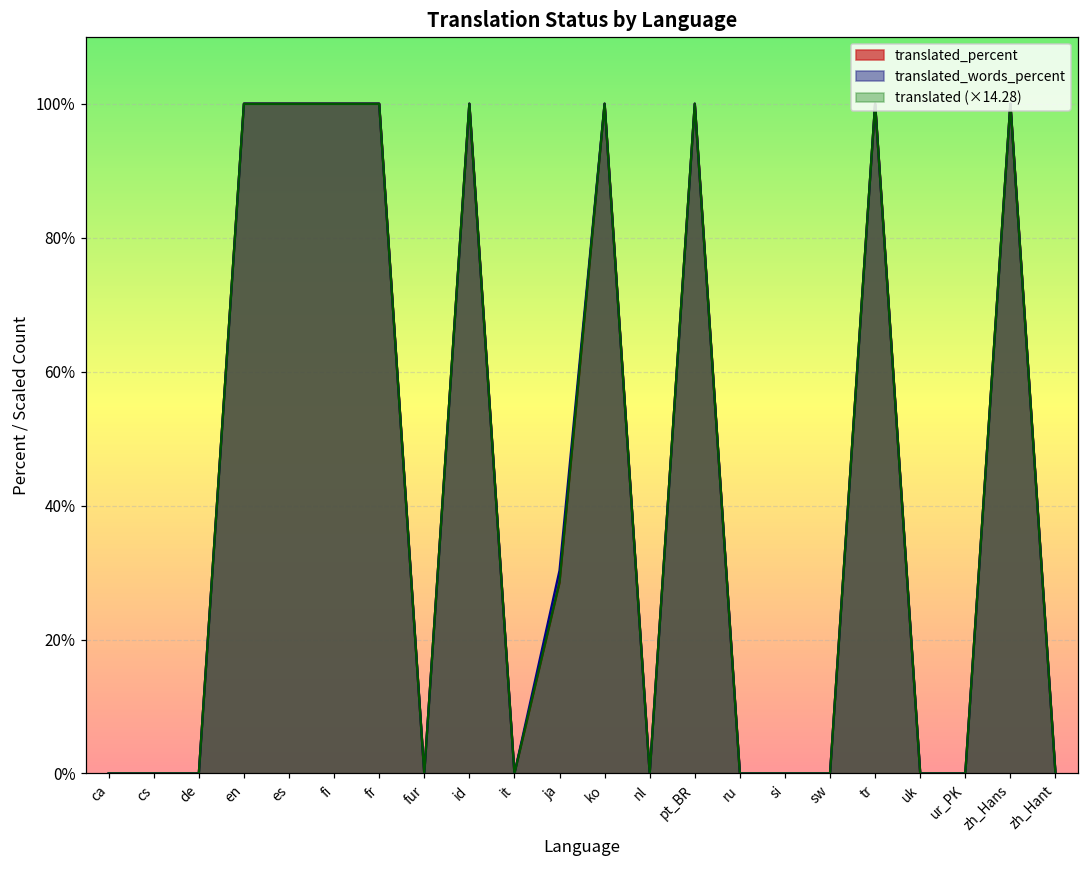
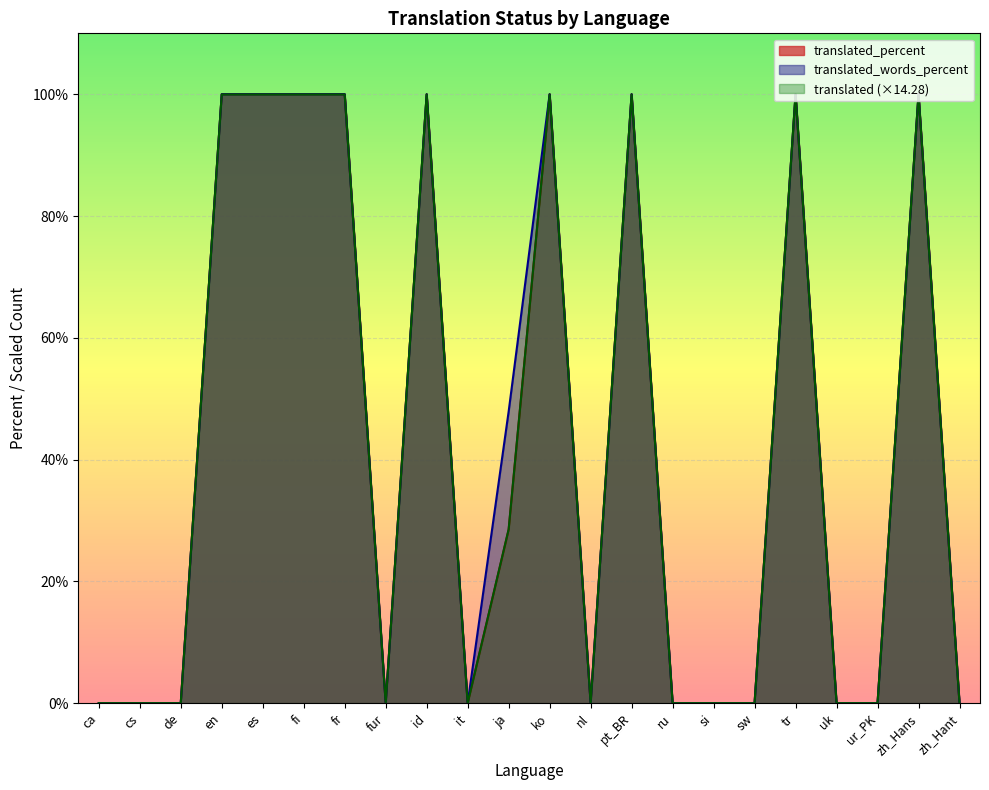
translated_words_percent, ja: 30% -> 48%
